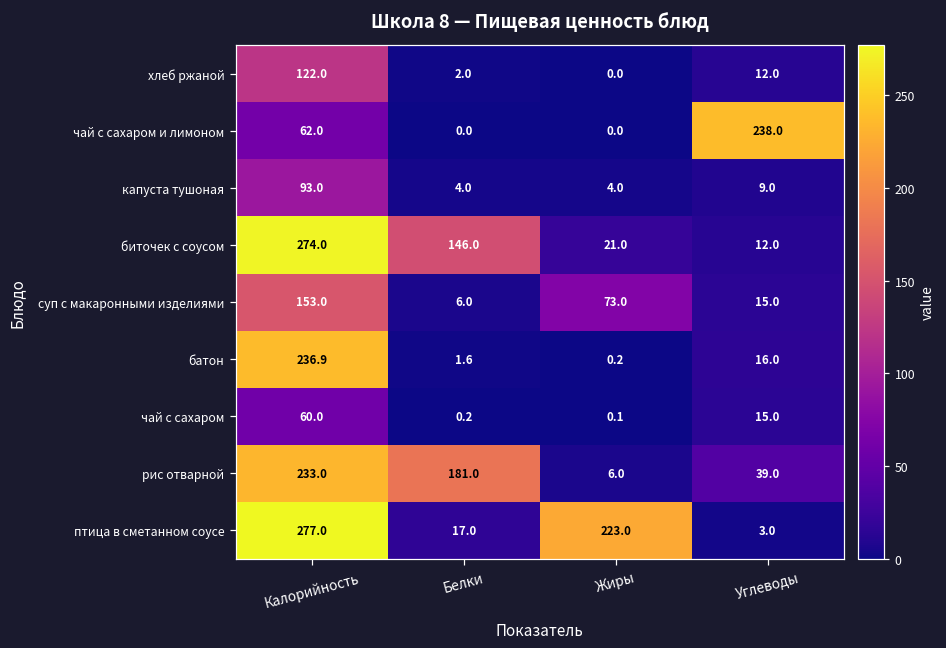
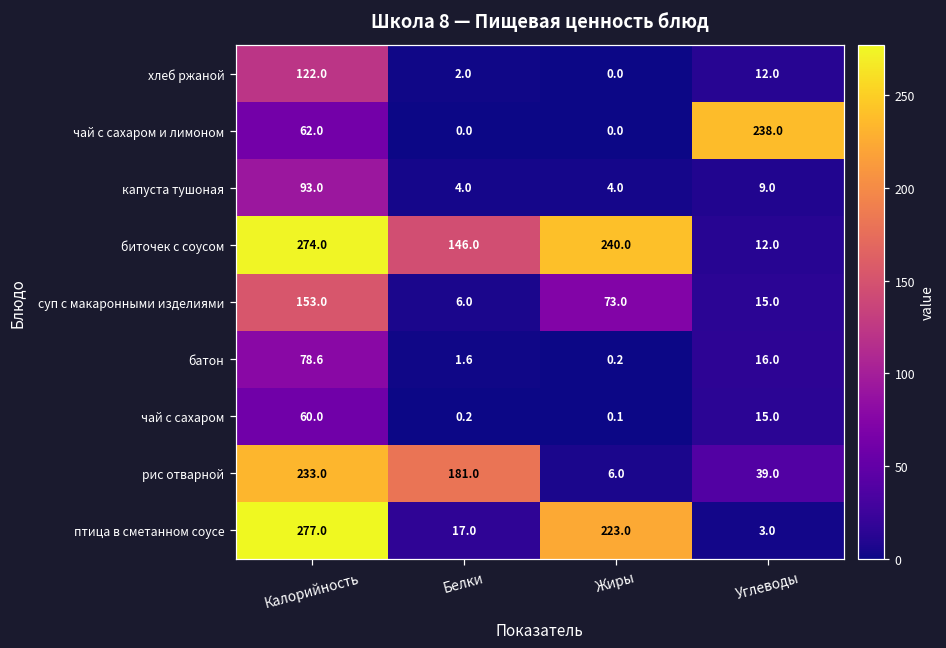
биточек с соусом, Жиры: 21.0 -> 240.0
батон, Калорийность: 236.9 -> 78.6
